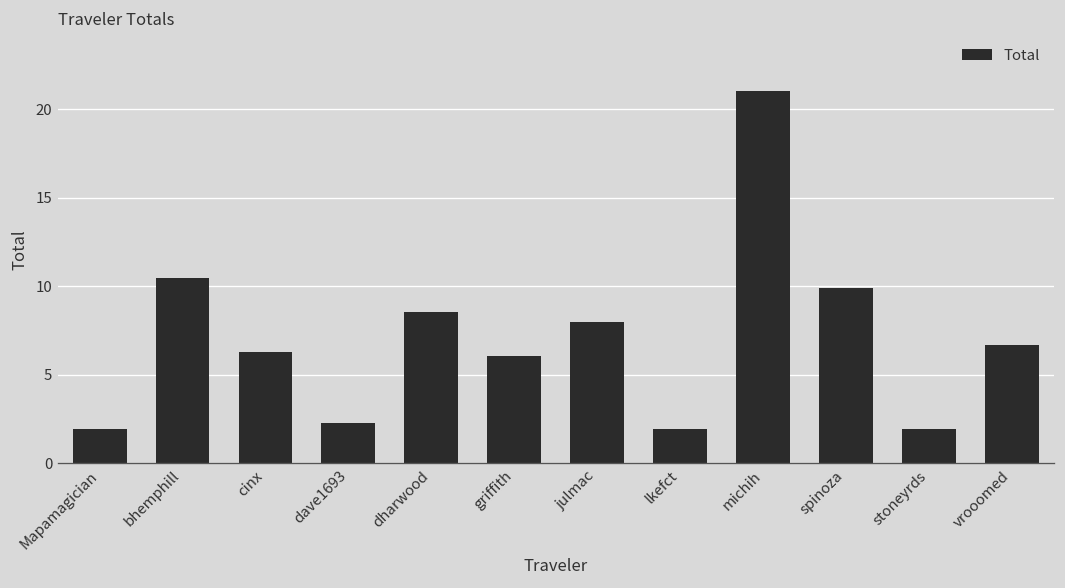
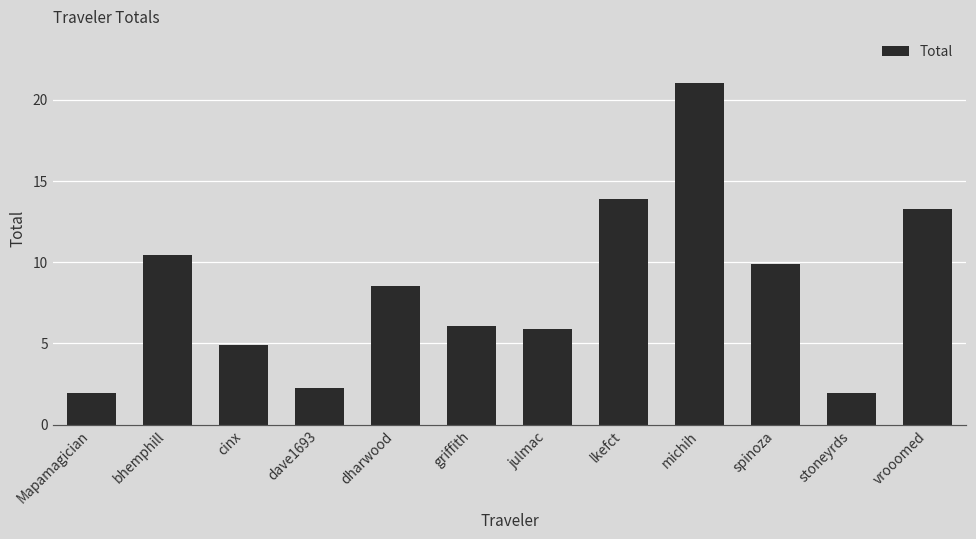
cinx: 6.3 -> 4.9
julmac: 8.0 -> 5.9
lkefct: 2.0 -> 13.9
vrooomed: 6.7 -> 13.3
